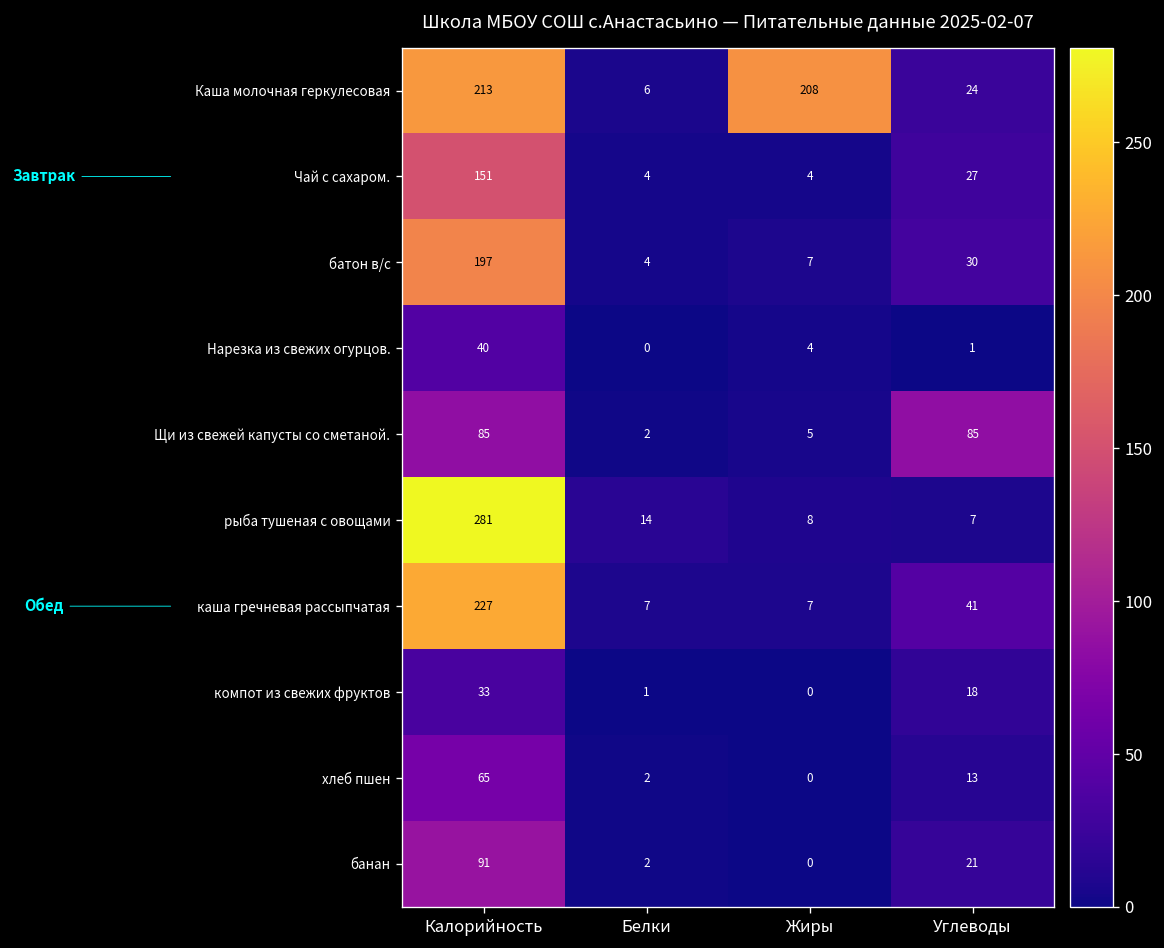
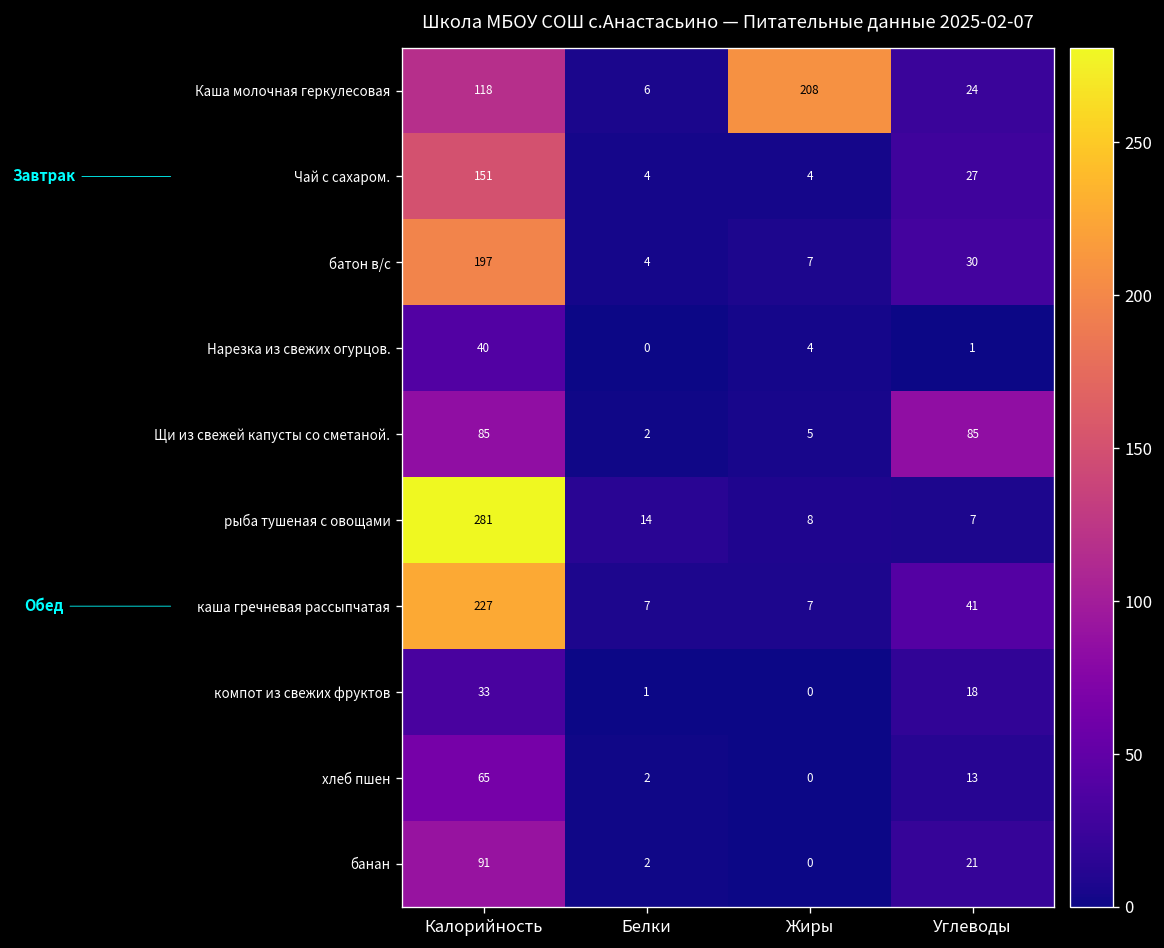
Каша молочная геркулесовая, Калорийность: 213 -> 118
